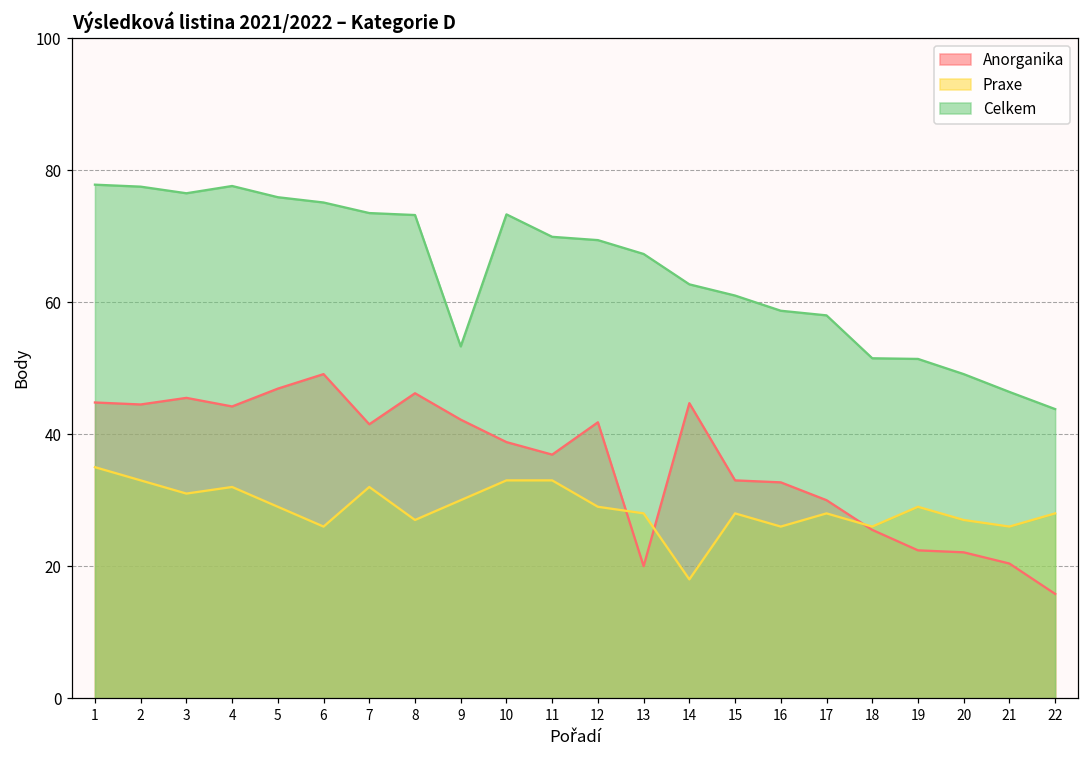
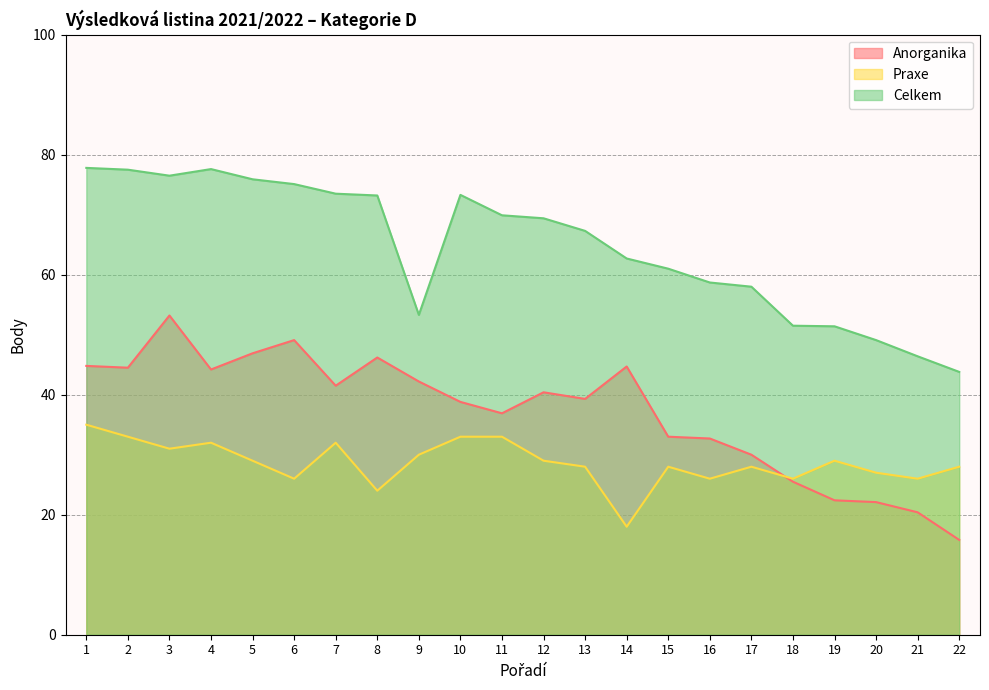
Anorganika, 3: 46 -> 53
Praxe, 8: 27 -> 24
Anorganika, 12: 42 -> 40
Anorganika, 13: 20 -> 39
